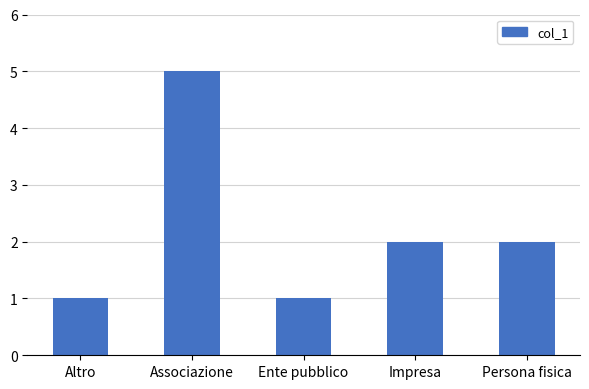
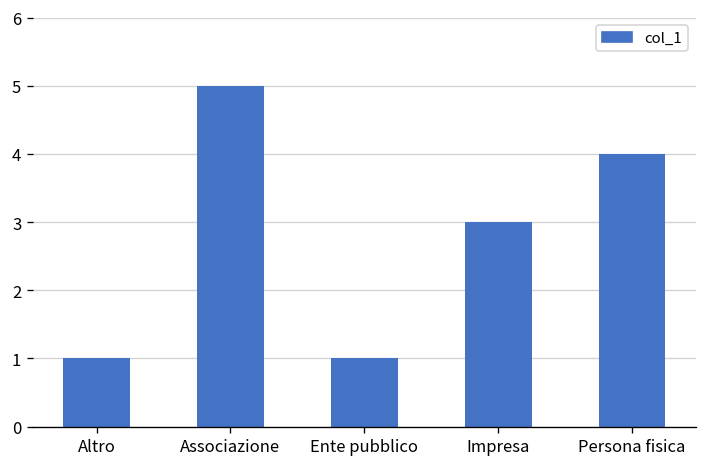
Impresa: 2 -> 3
Persona fisica: 2 -> 4
